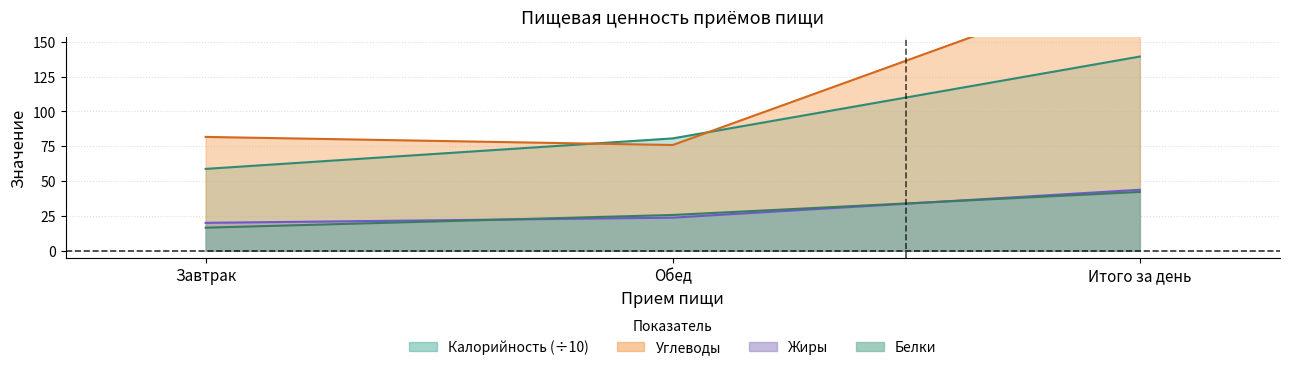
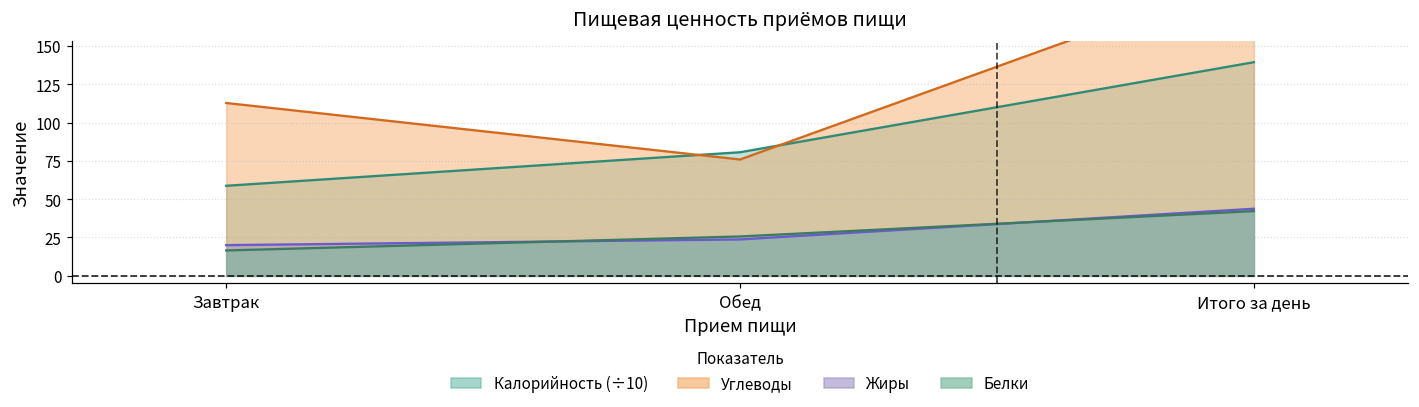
Углеводы, Завтрак: 82 -> 113
